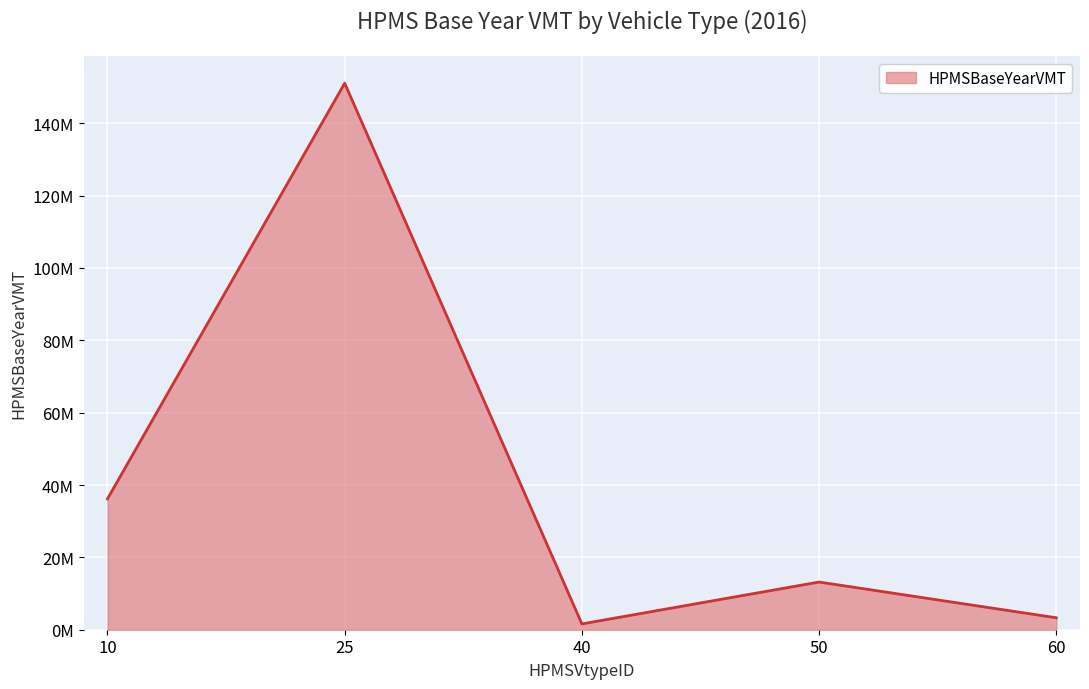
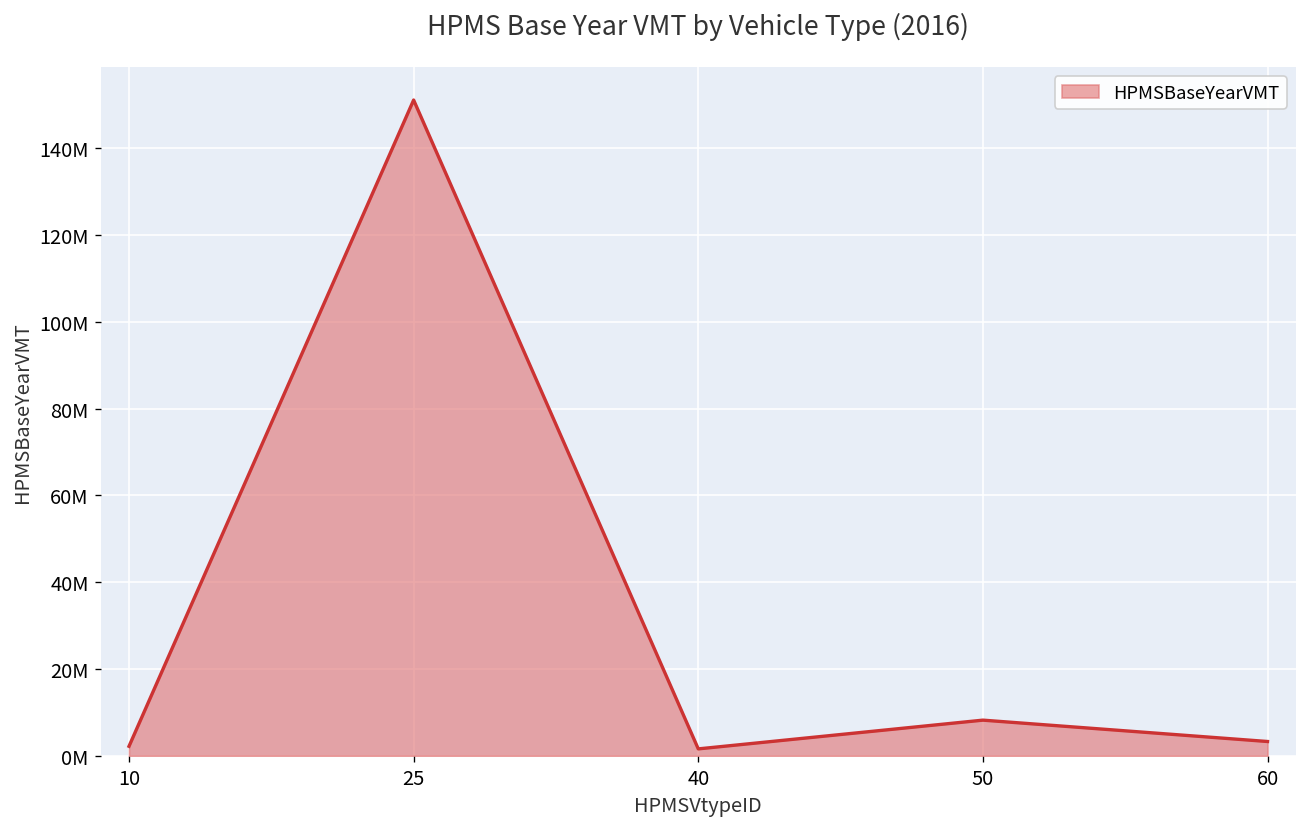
10: 36000000 -> 2000000
50: 13000000 -> 8000000
